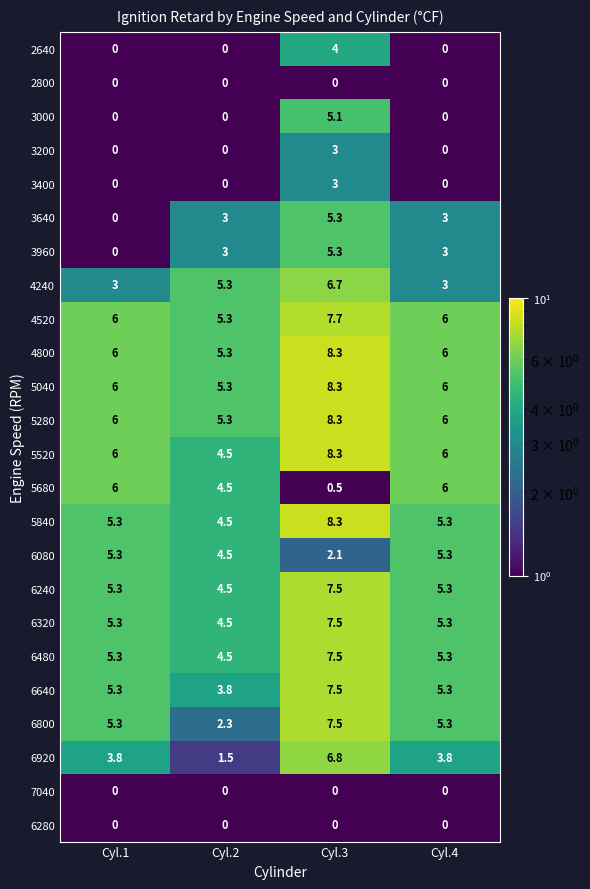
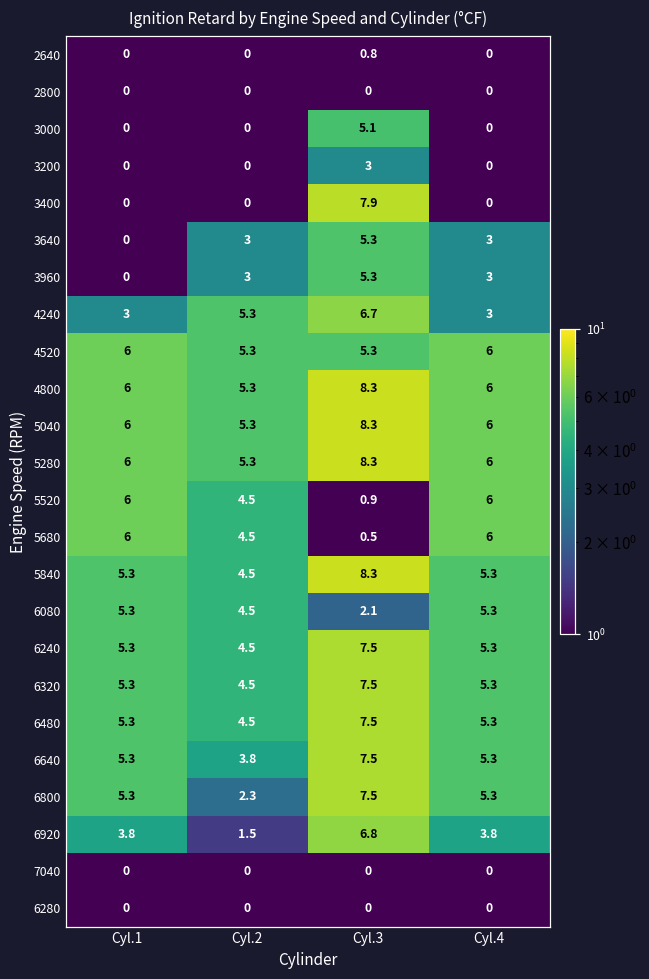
2640, Cyl.3: 4 -> 0.8
3400, Cyl.3: 3 -> 7.9
4520, Cyl.3: 7.7 -> 5.3
5520, Cyl.3: 8.3 -> 0.9
